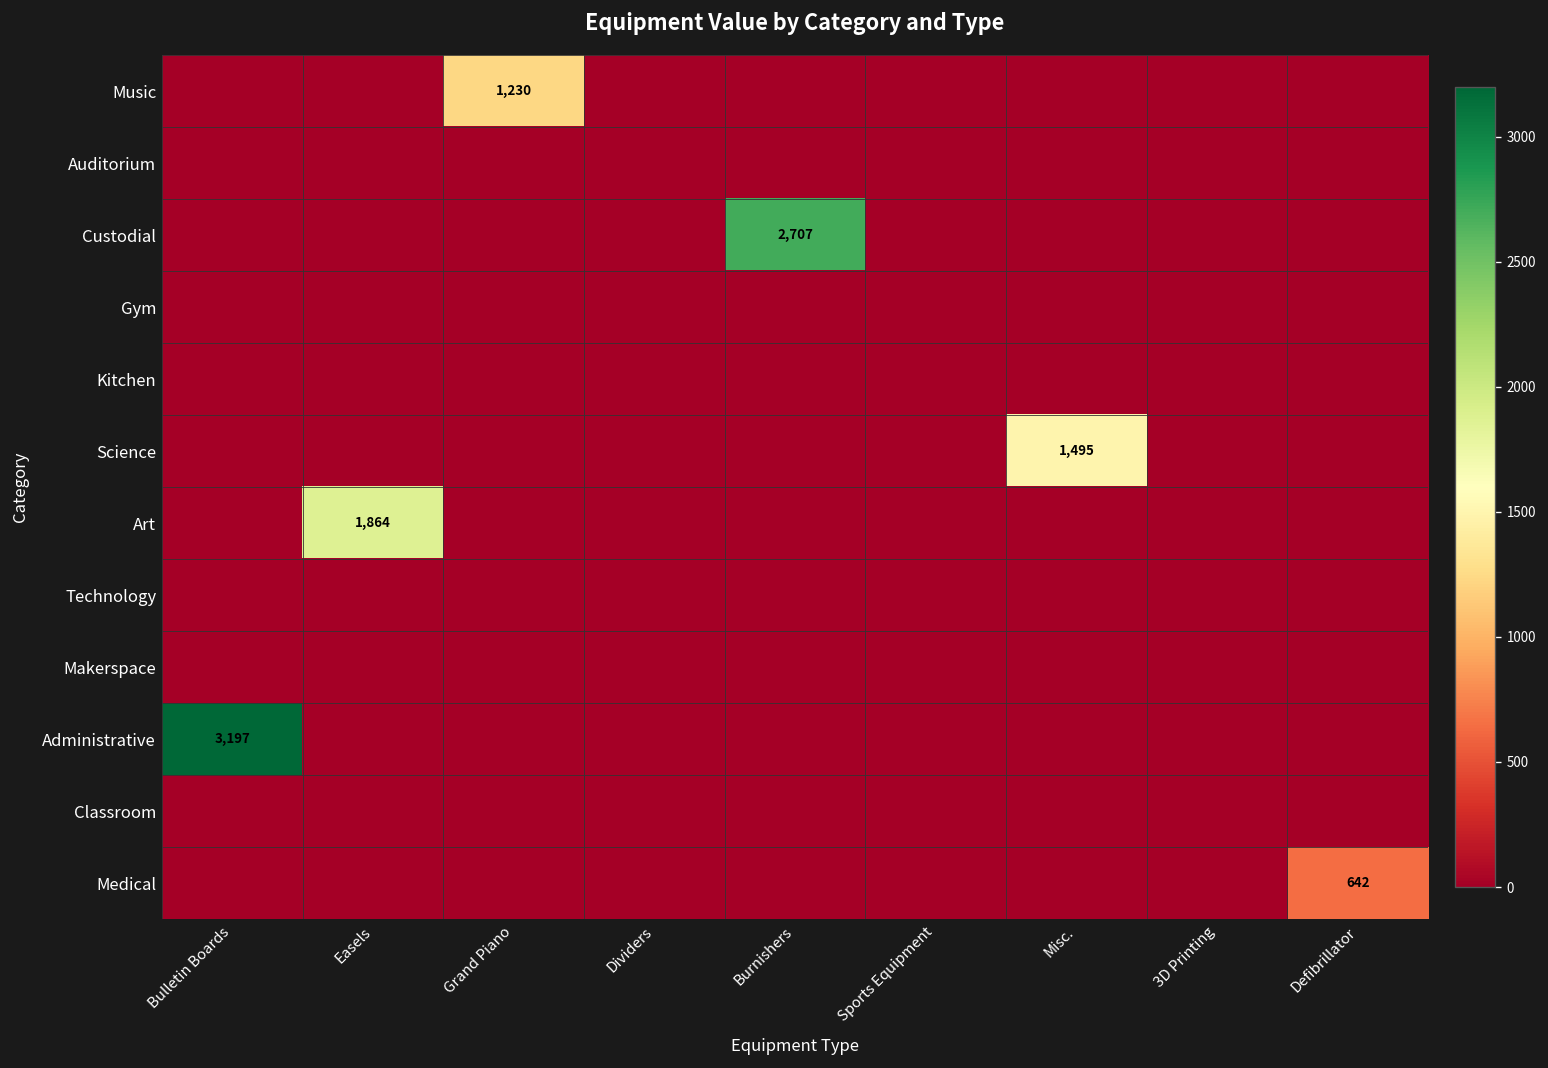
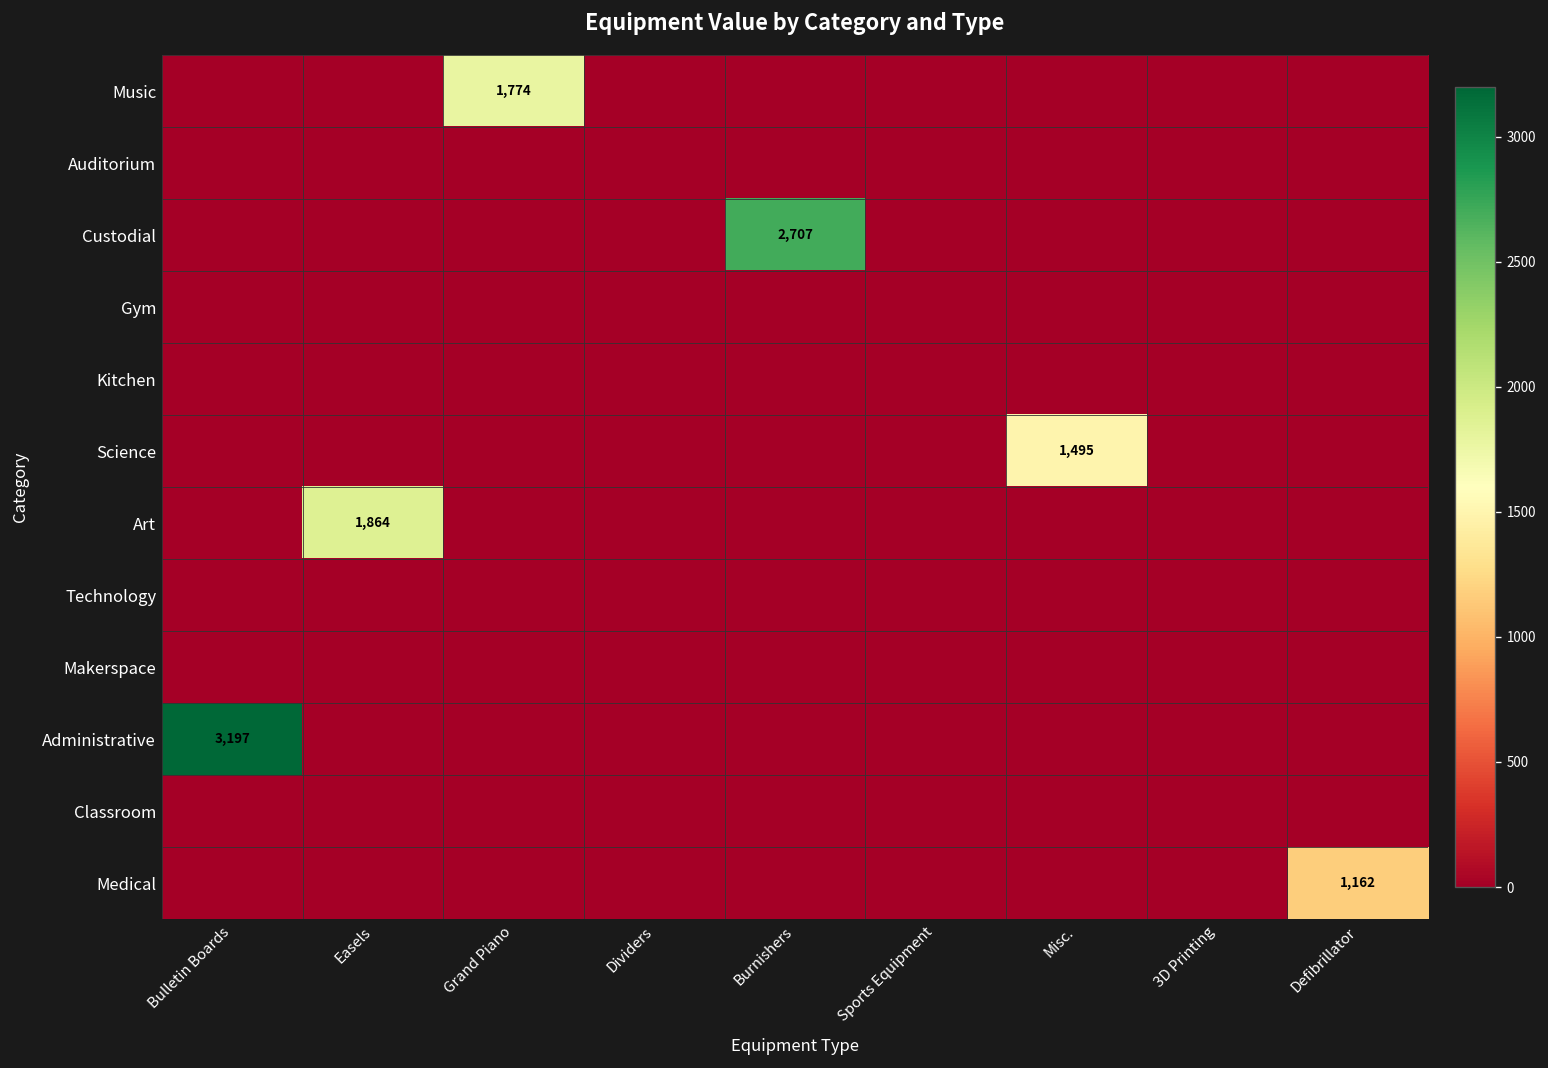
Music, Grand Piano: 1,230 -> 1,774
Medical, Defibrillator: 642 -> 1,162
